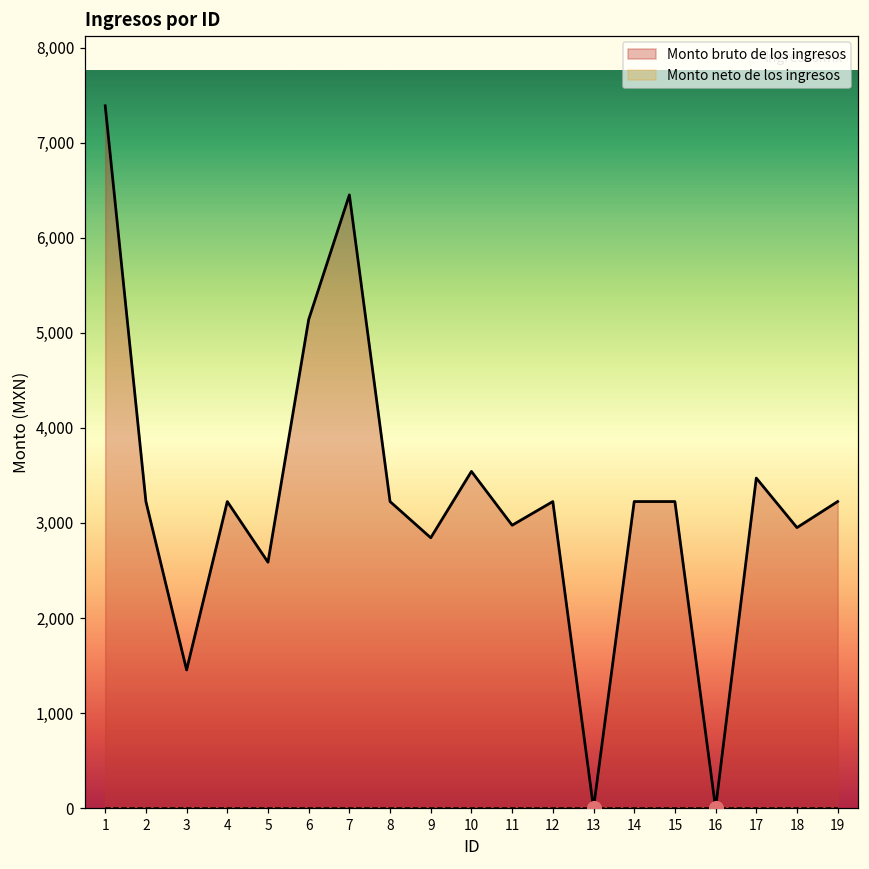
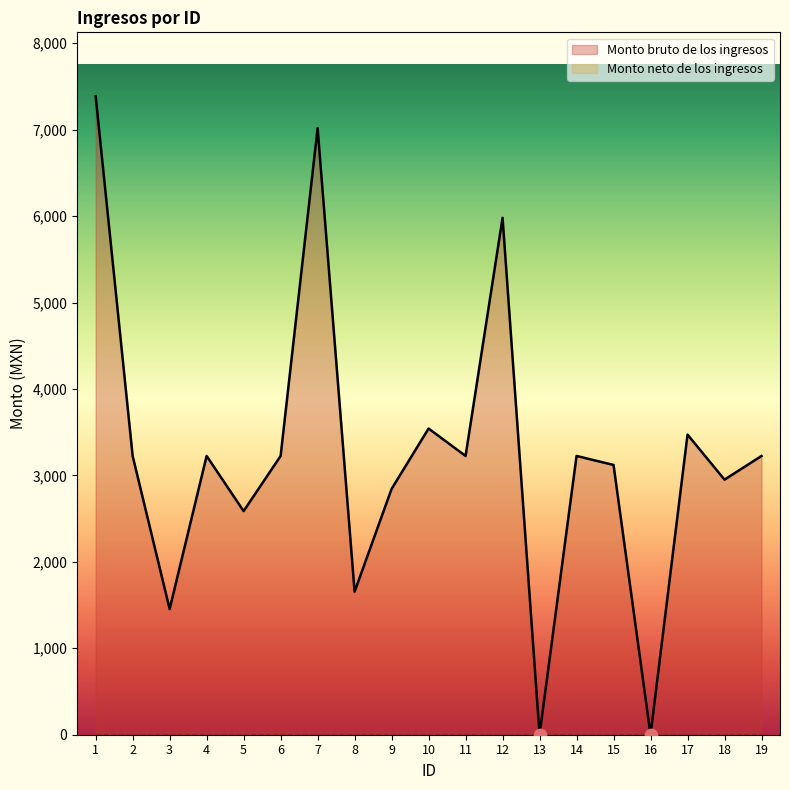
Monto bruto de los ingresos, 6: 5,100 -> 3,200
Monto bruto de los ingresos, 7: 6,500 -> 7,000
Monto bruto de los ingresos, 8: 3,200 -> 1,700
Monto bruto de los ingresos, 11: 3,000 -> 3,200
Monto bruto de los ingresos, 12: 3,200 -> 6,000
Monto bruto de los ingresos, 15: 3,200 -> 3,100
